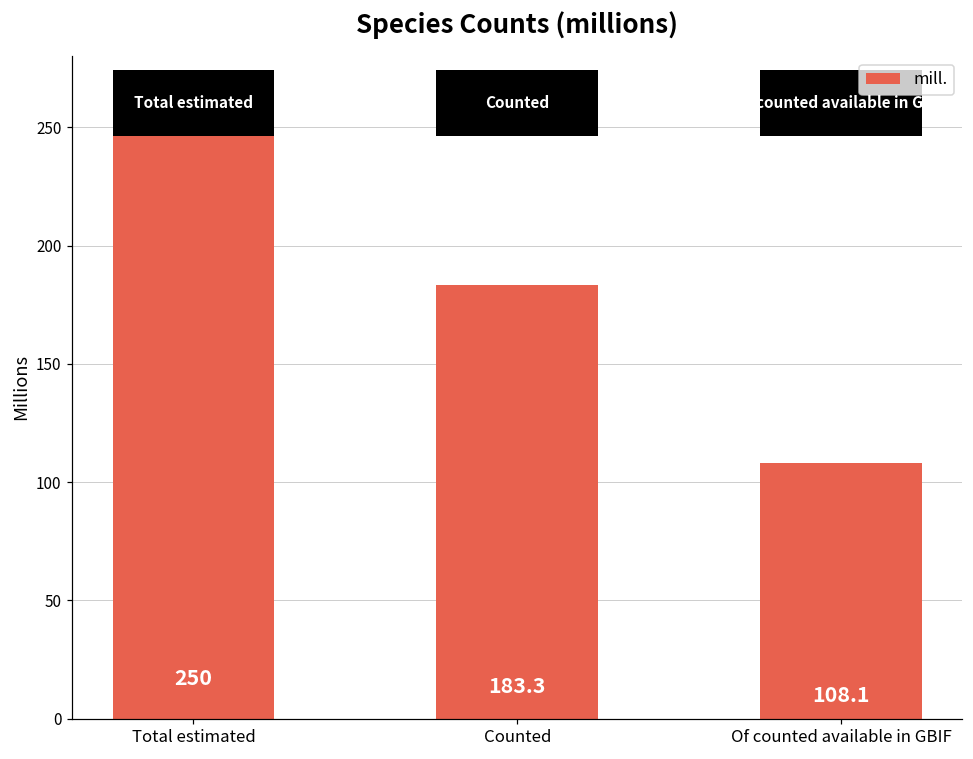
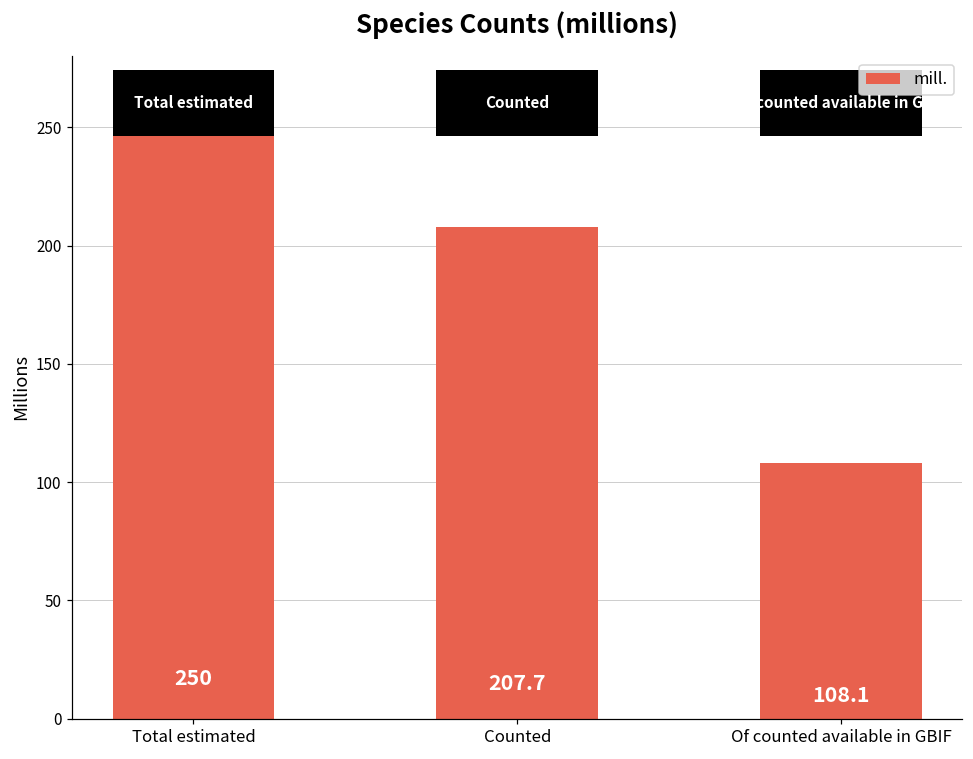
Counted: 183.3 -> 207.7
